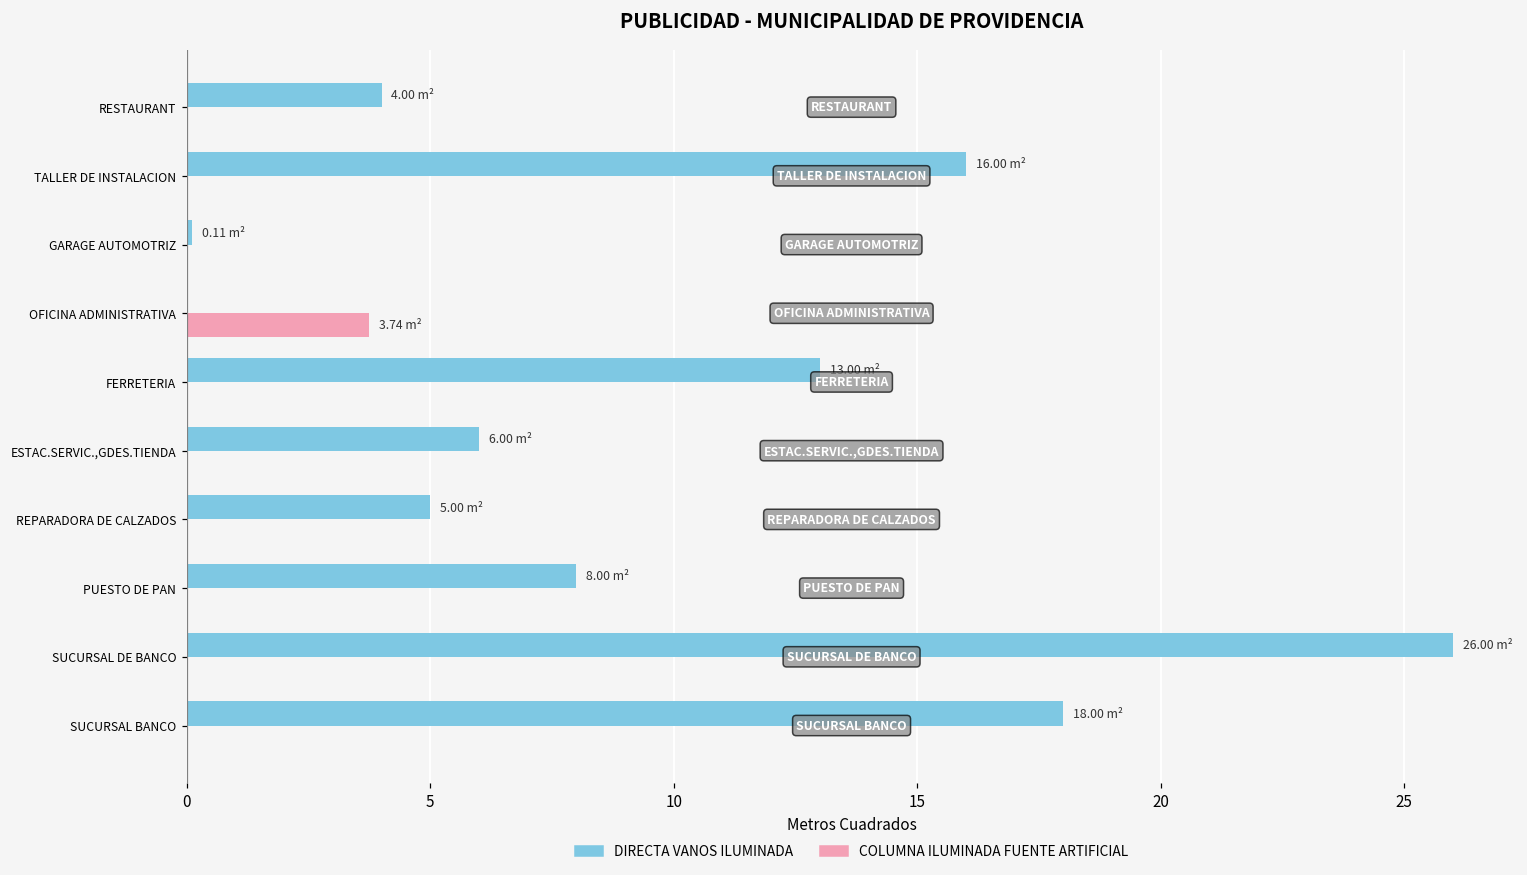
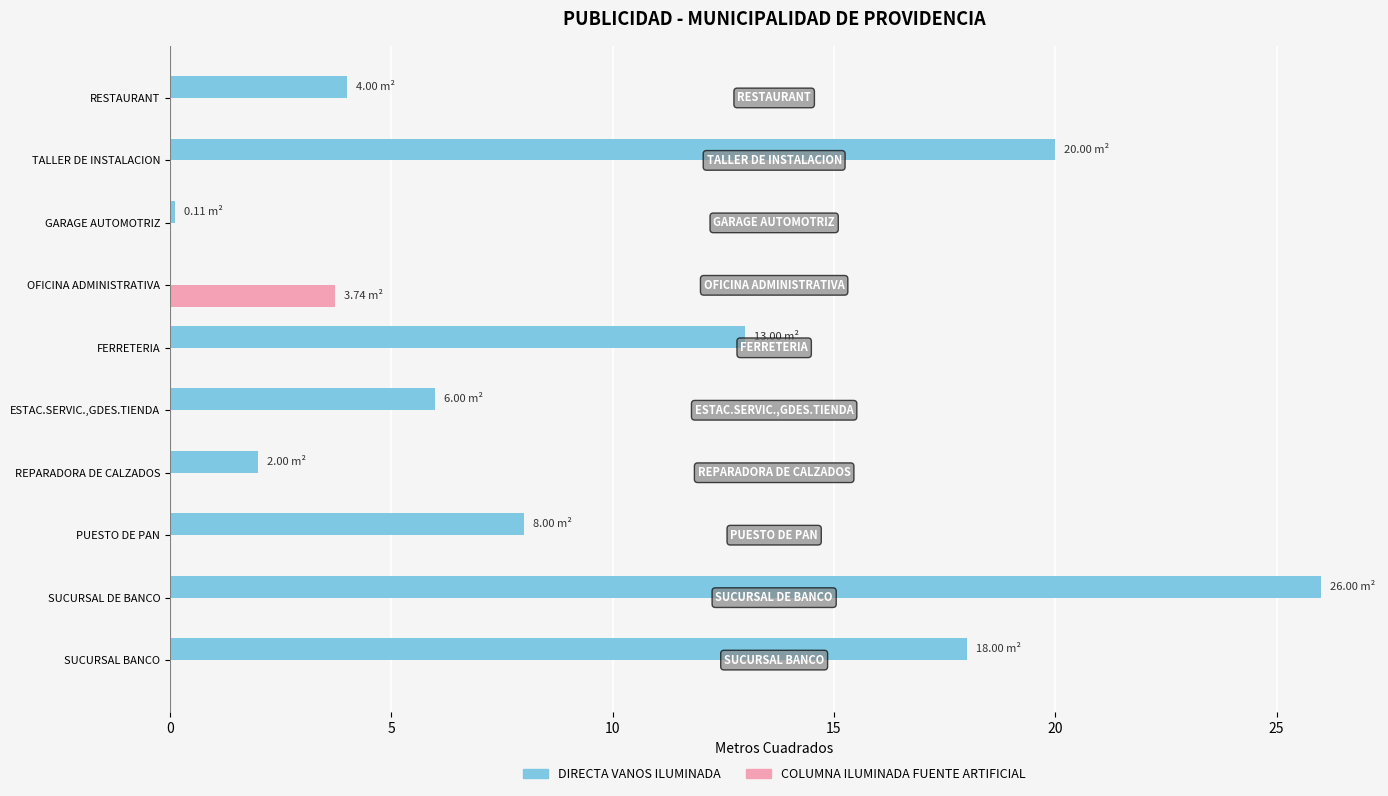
DIRECTA VANOS ILUMINADA, TALLER DE INSTALACION: 16.00 -> 20.00
DIRECTA VANOS ILUMINADA, REPARADORA DE CALZADOS: 5.00 -> 2.00
